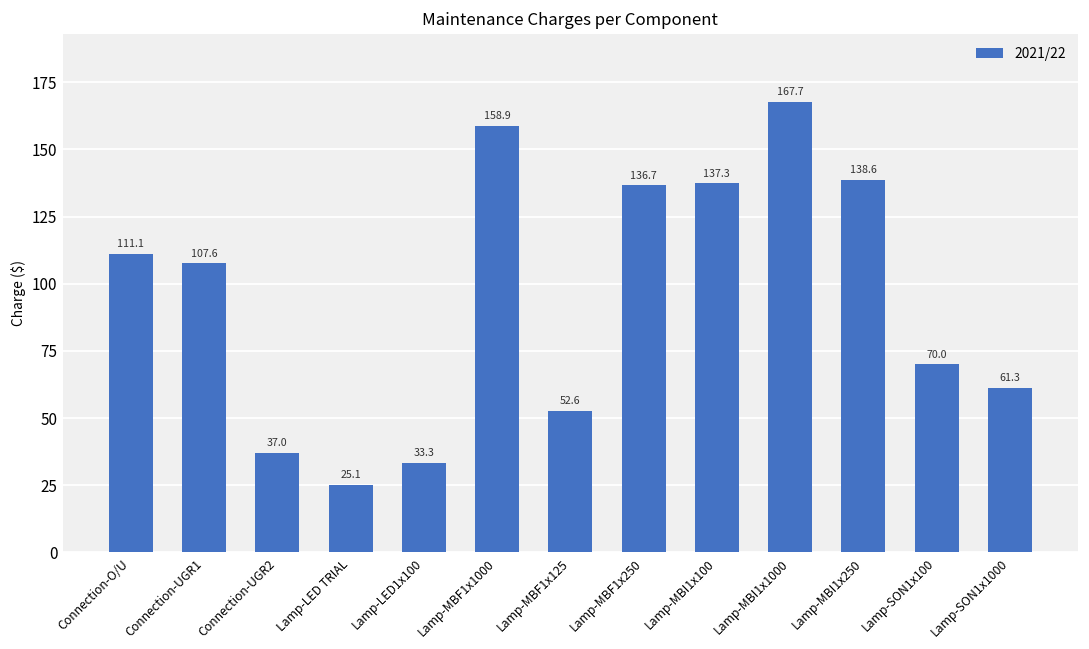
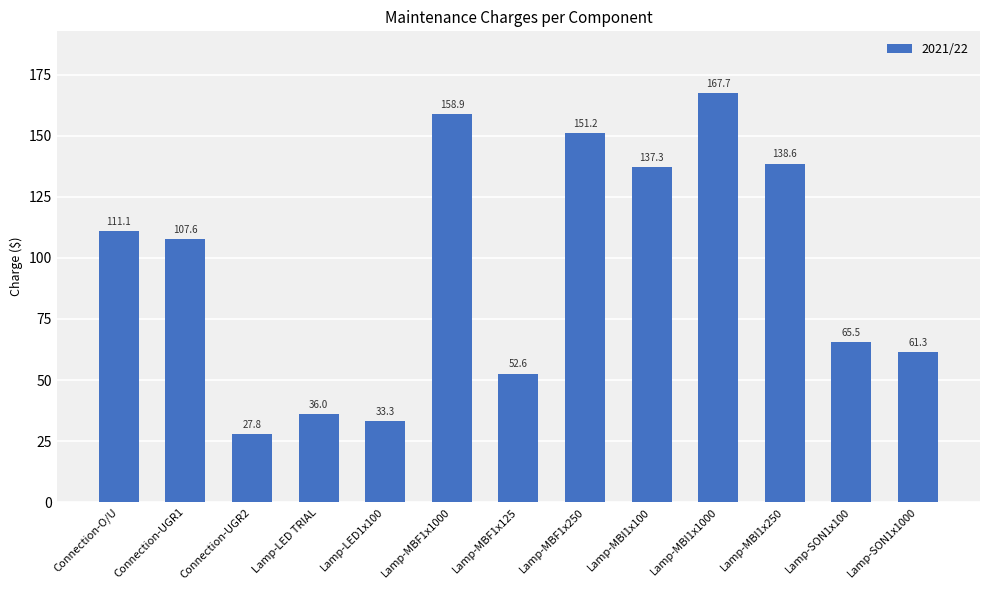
Connection-UGR2: 37.0 -> 27.8
Lamp-LED TRIAL: 25.1 -> 36.0
Lamp-MBF1x250: 136.7 -> 151.2
Lamp-SON1x100: 70.0 -> 65.5
